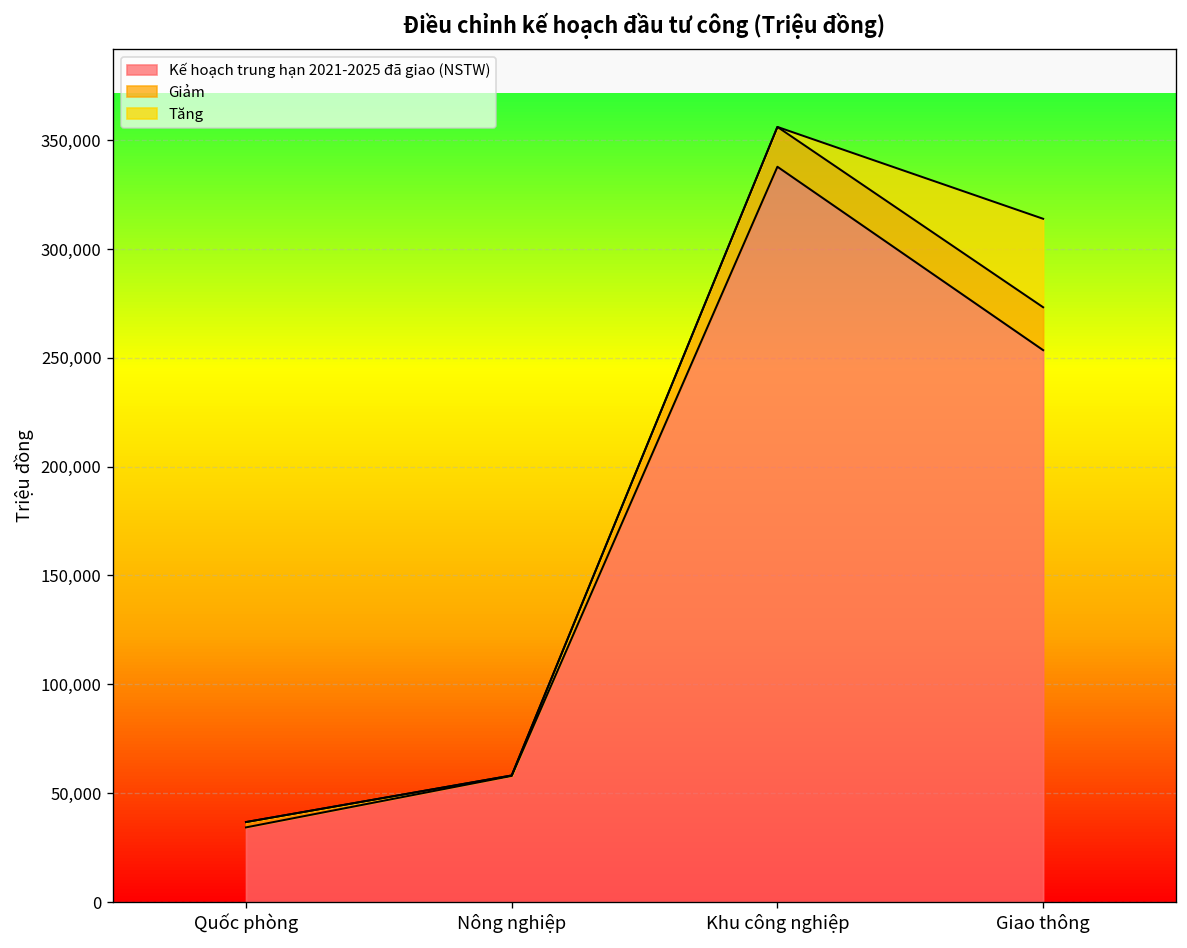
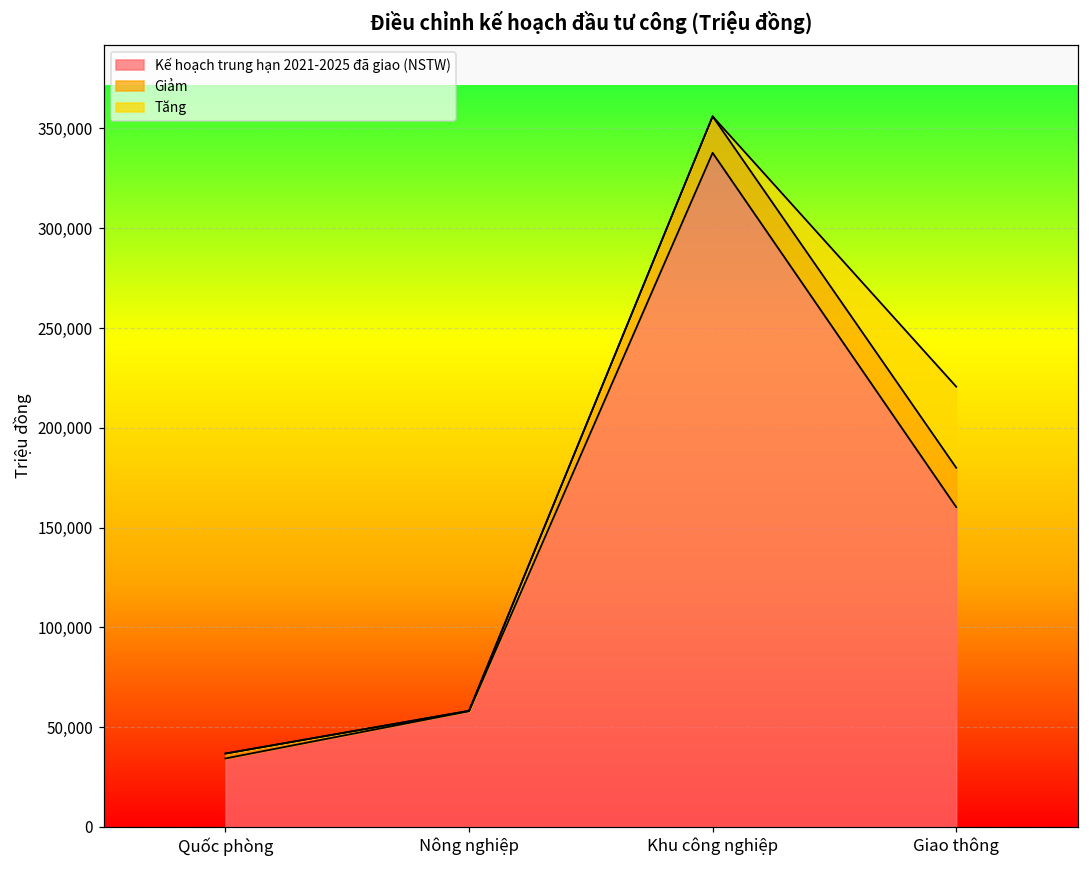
Kế hoạch trung hạn 2021-2025 đã giao (NSTW), Giao thông: 254,000 -> 160,000
